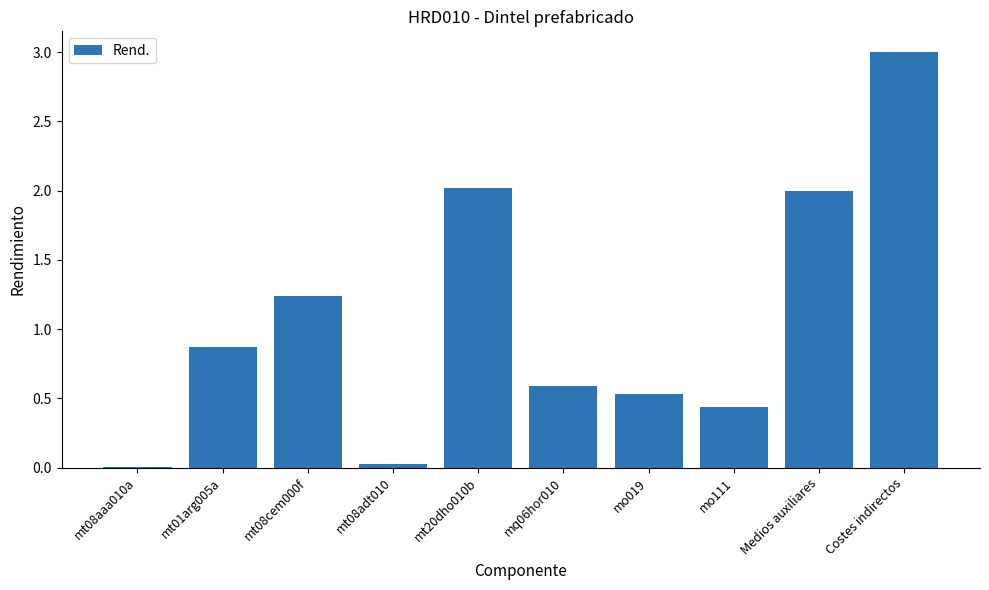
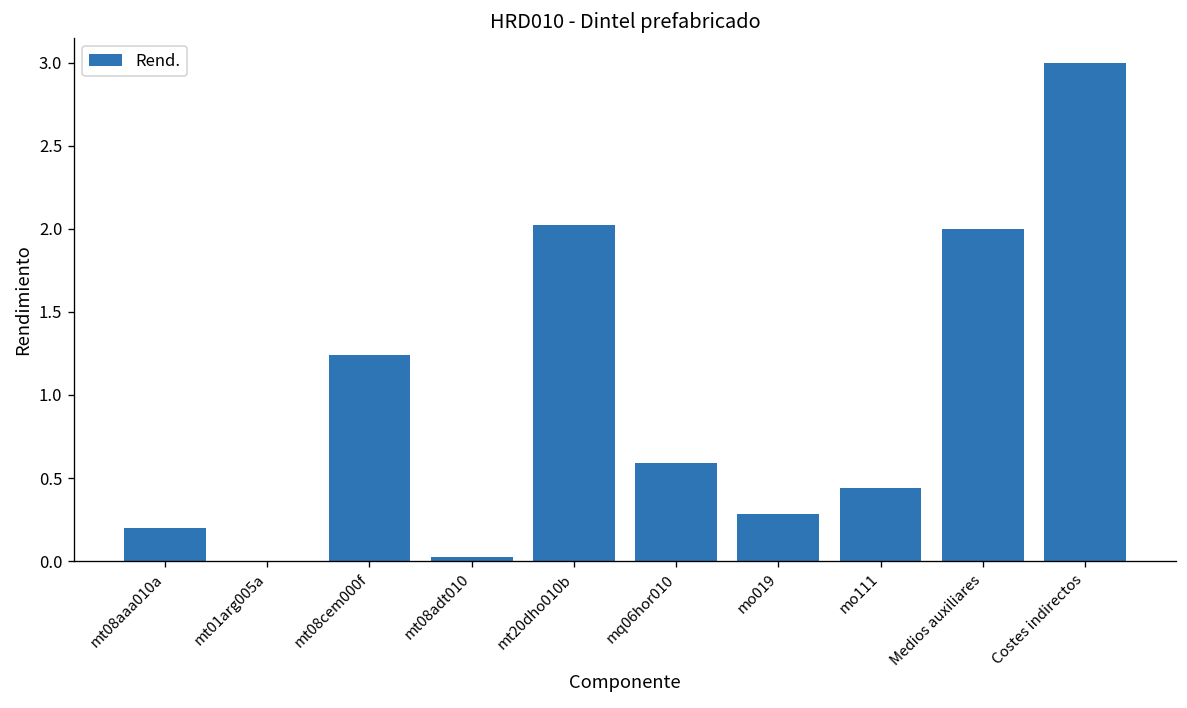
mt08aaa010a: 0.01 -> 0.20
mt01arg005a: 0.87 -> 0.00
mo019: 0.53 -> 0.28
